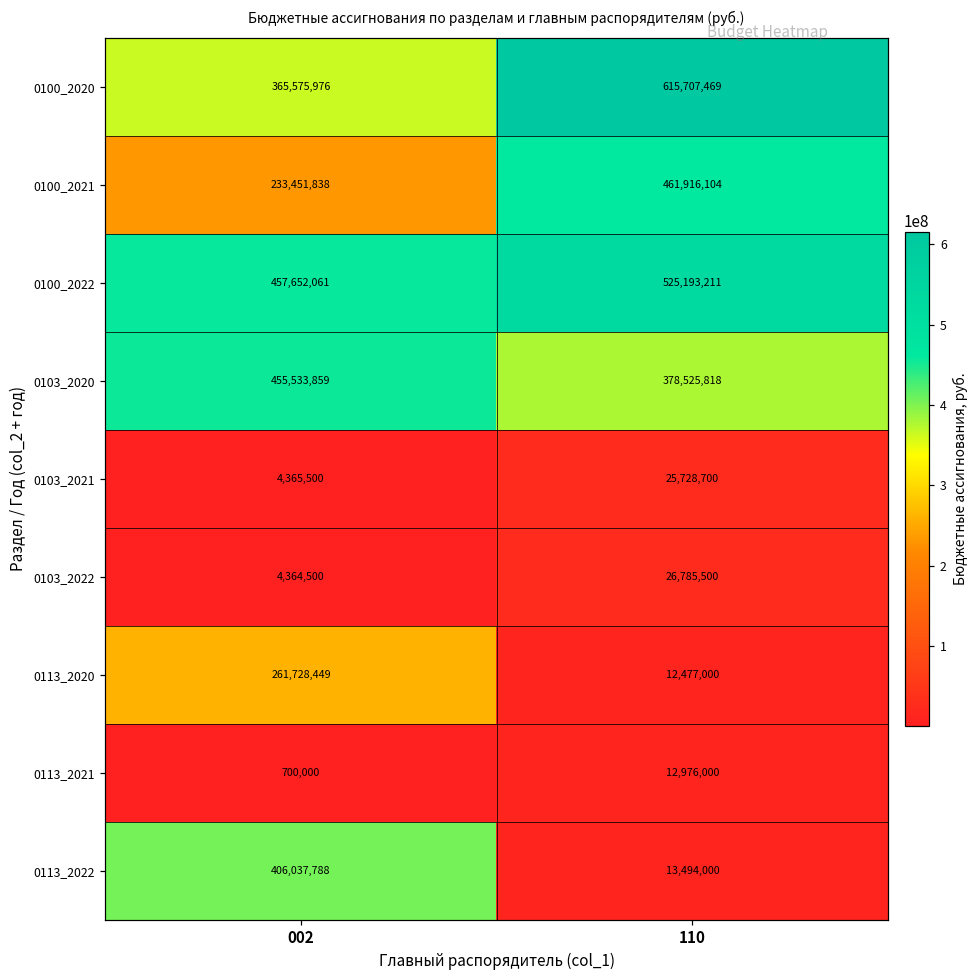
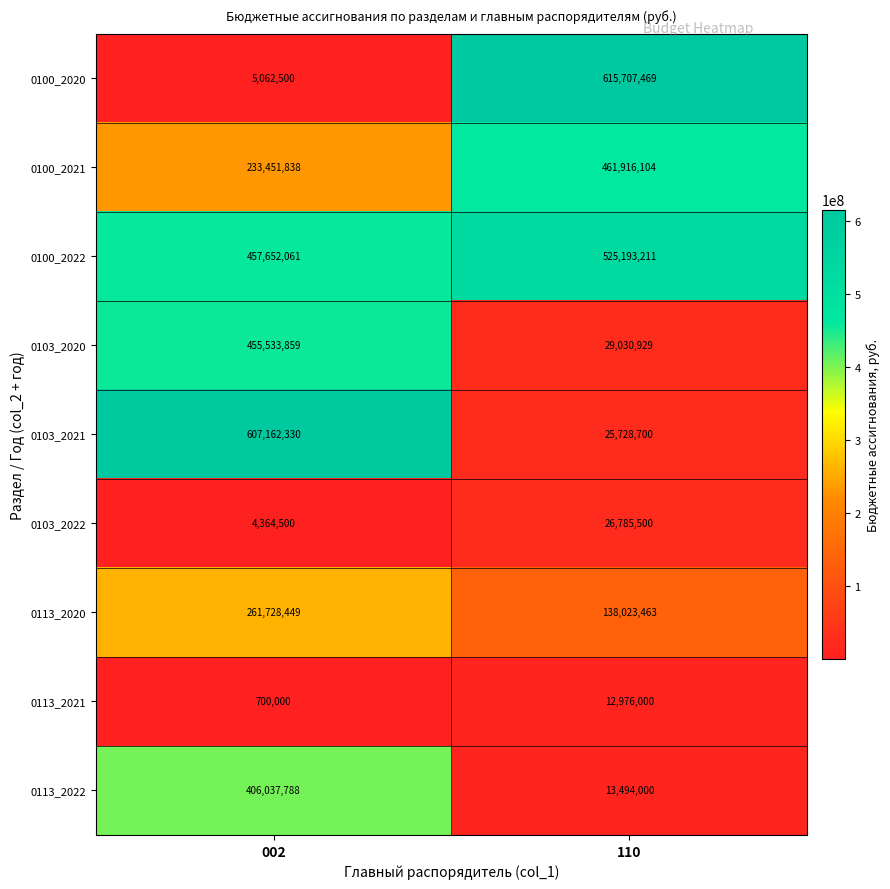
0100_2020, 002: 365,575,976 -> 5,062,500
0103_2020, 110: 378,525,818 -> 29,030,929
0103_2021, 002: 4,365,500 -> 607,162,330
0113_2020, 110: 12,477,000 -> 138,023,463
